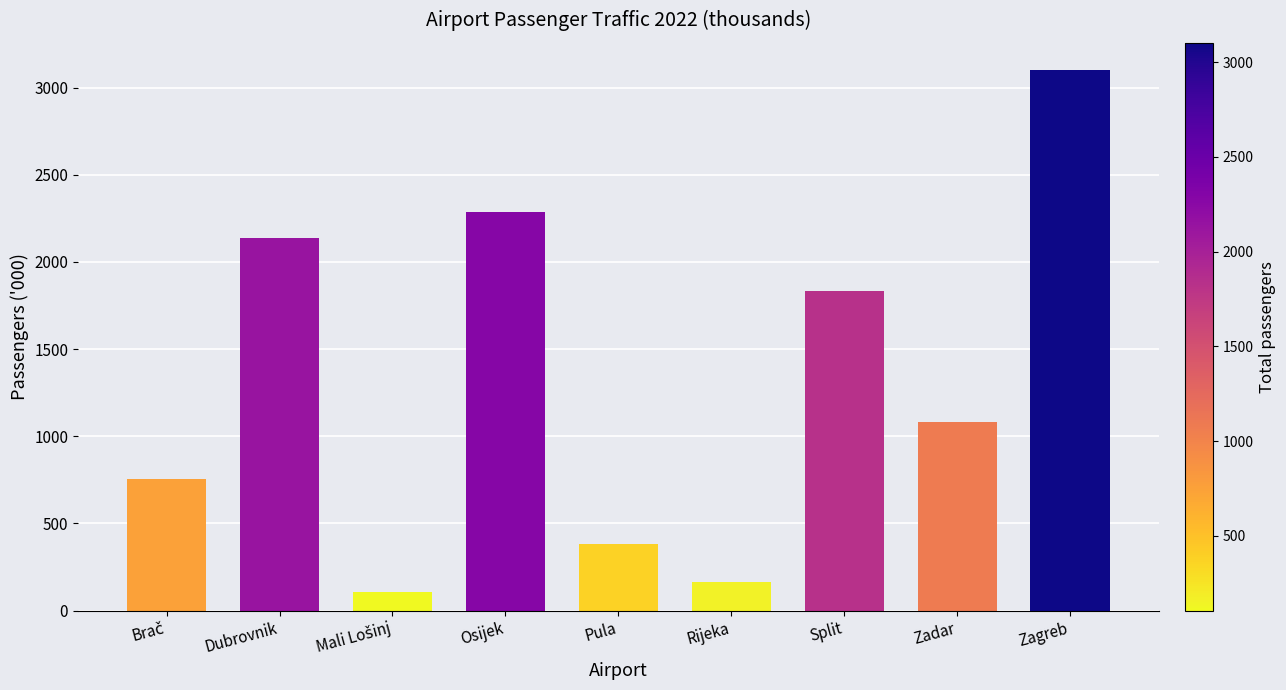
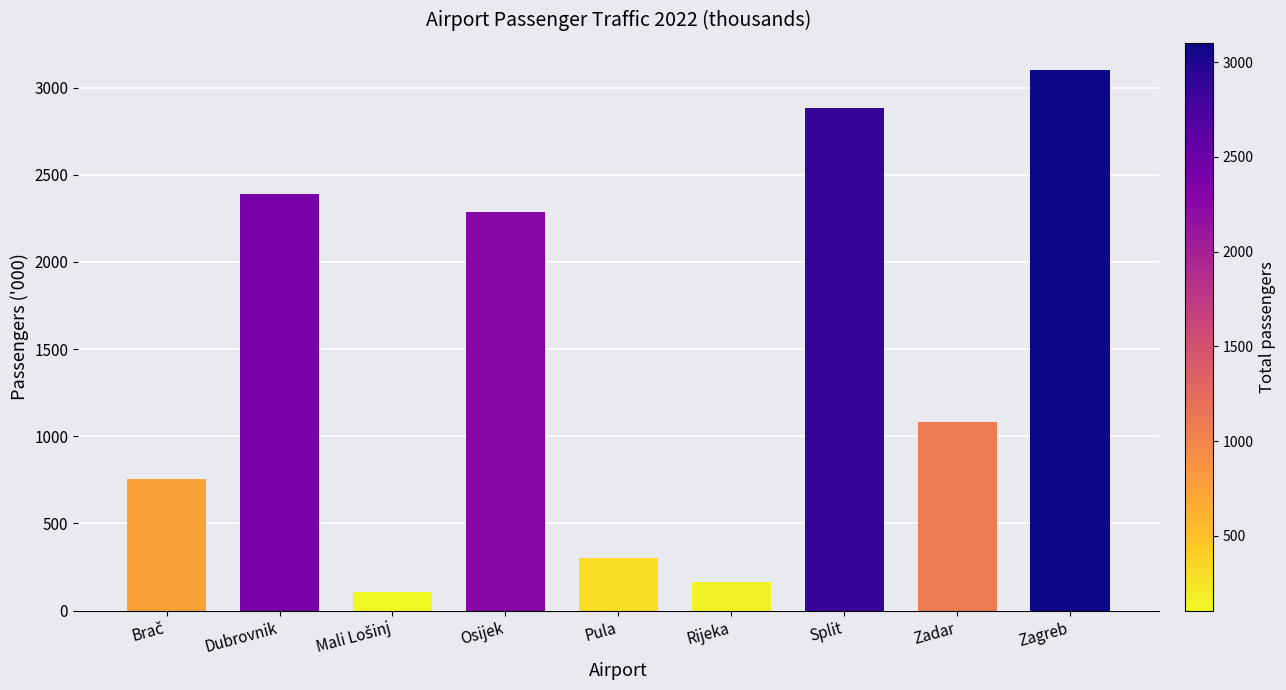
Dubrovnik: 2140 -> 2390
Pula: 380 -> 300
Split: 1830 -> 2890
